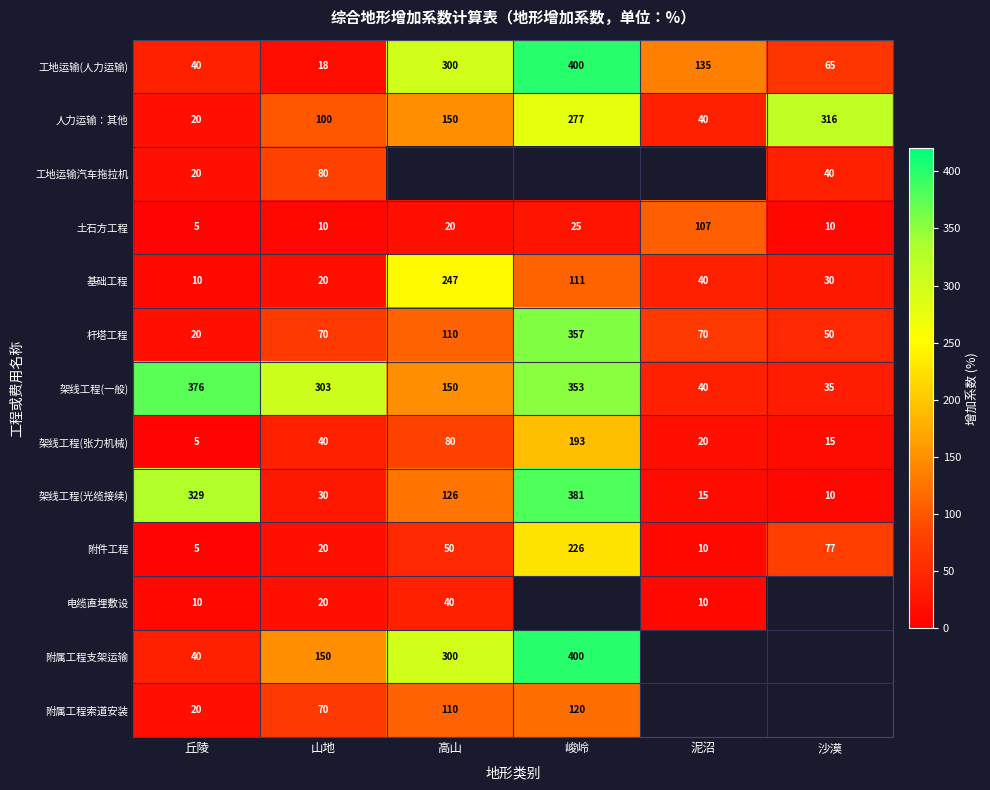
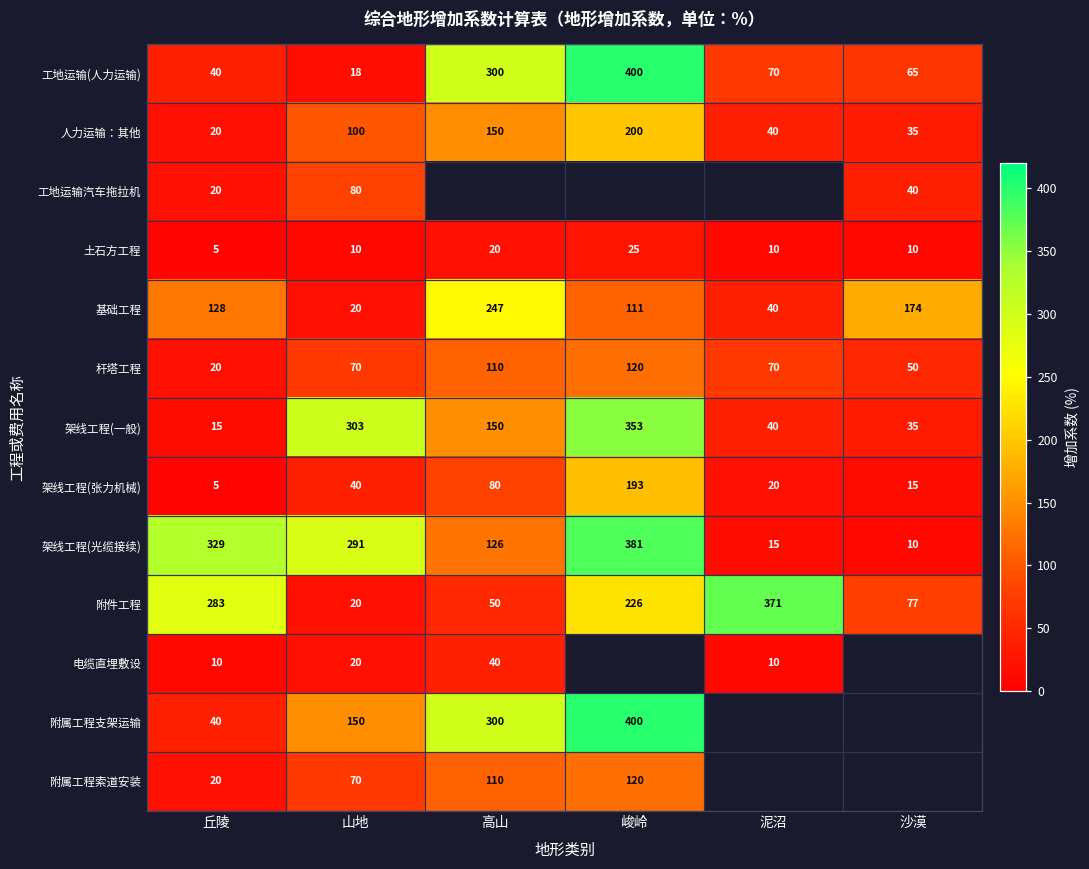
工地运输(人力运输), 泥沼: 135 -> 70
人力运输：其他, 峻岭: 277 -> 200
人力运输：其他, 沙漠: 316 -> 35
土石方工程, 泥沼: 107 -> 10
基础工程, 丘陵: 10 -> 128
基础工程, 沙漠: 30 -> 174
杆塔工程, 峻岭: 357 -> 120
架线工程(一般), 丘陵: 376 -> 15
架线工程(光缆接续), 山地: 30 -> 291
附件工程, 丘陵: 5 -> 283
附件工程, 泥沼: 10 -> 371
